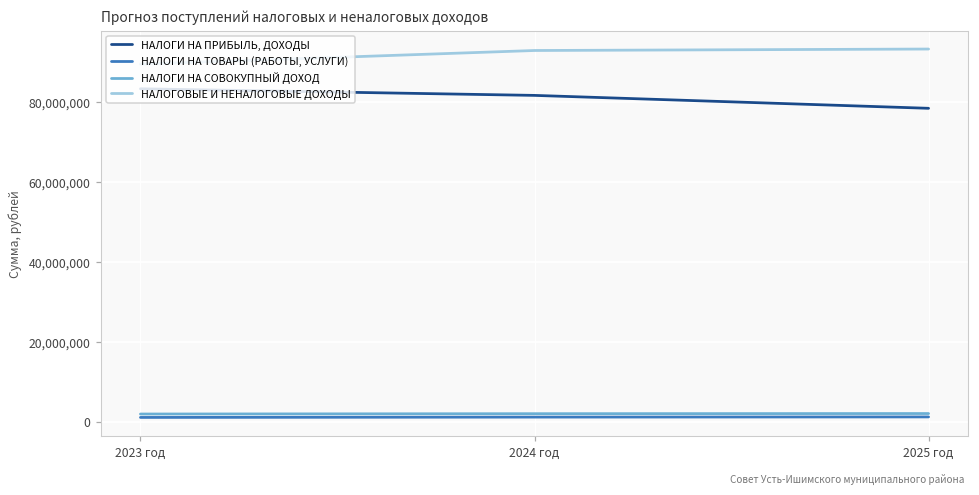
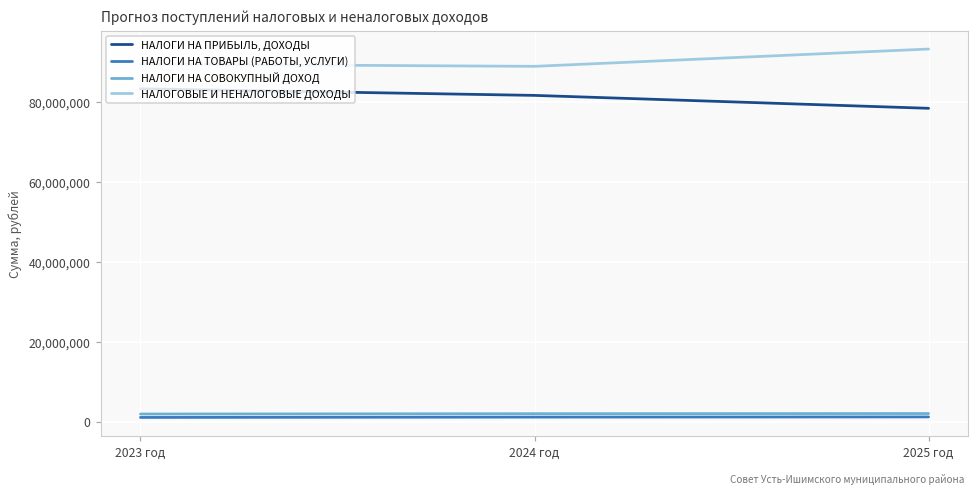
НАЛОГОВЫЕ И НЕНАЛОГОВЫЕ ДОХОДЫ, 2024 год: 93,000,000 -> 89,000,000
